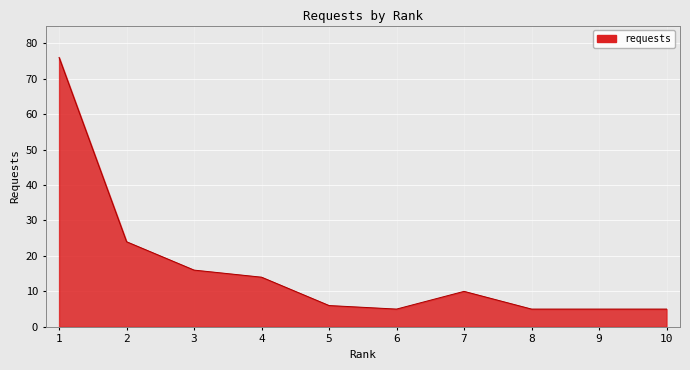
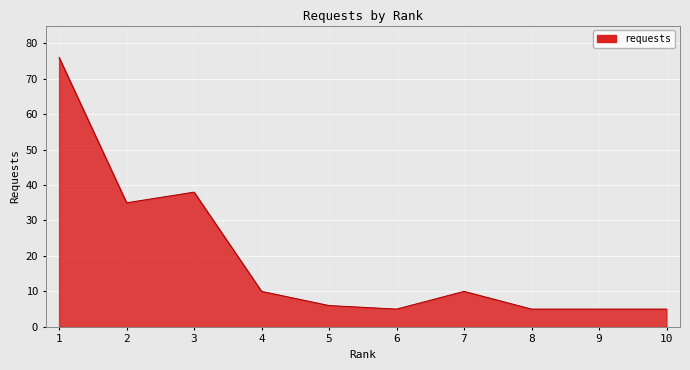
2: 24 -> 35
3: 16 -> 38
4: 14 -> 10
